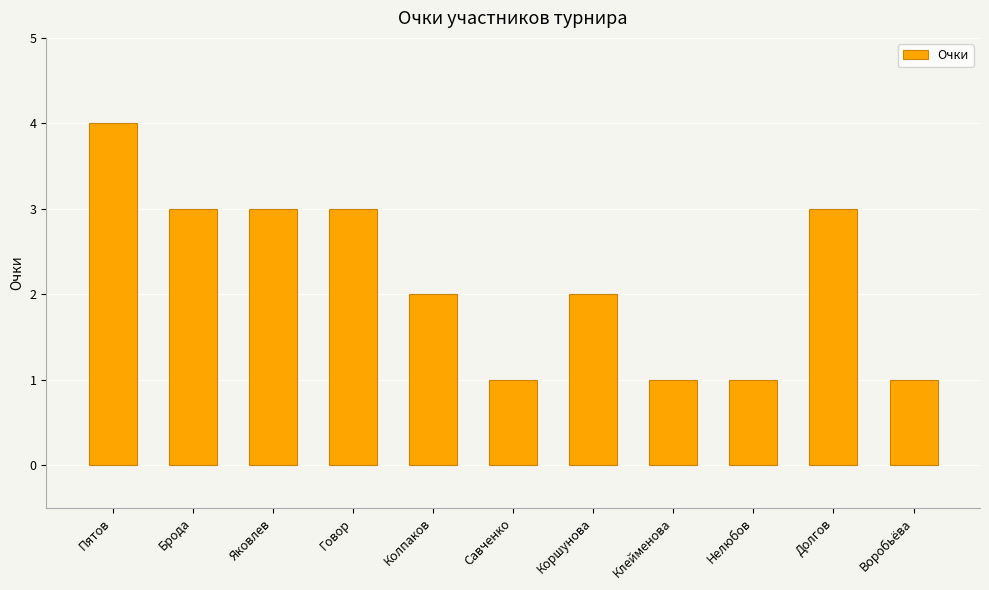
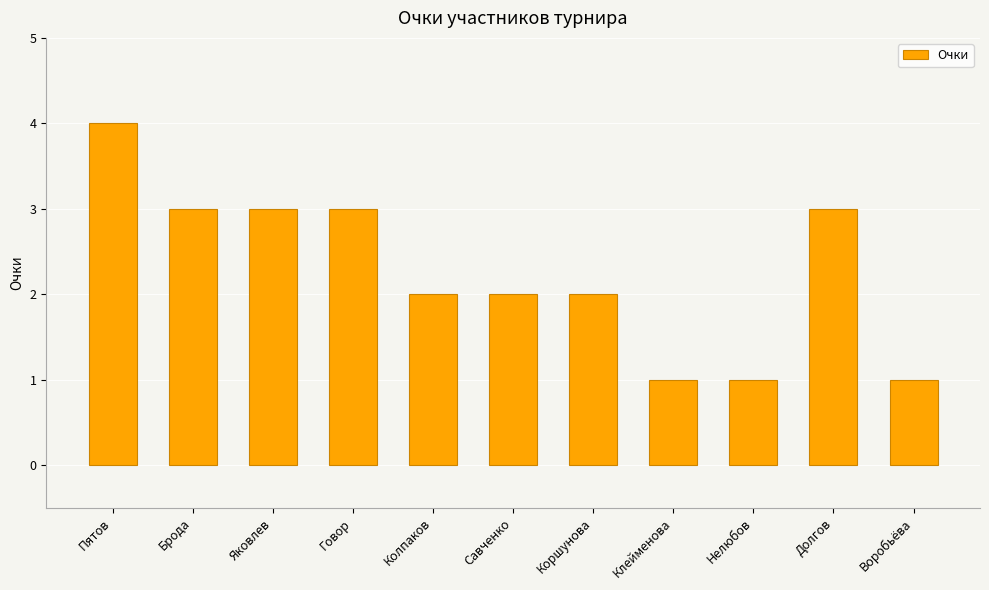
Савченко: 1 -> 2
